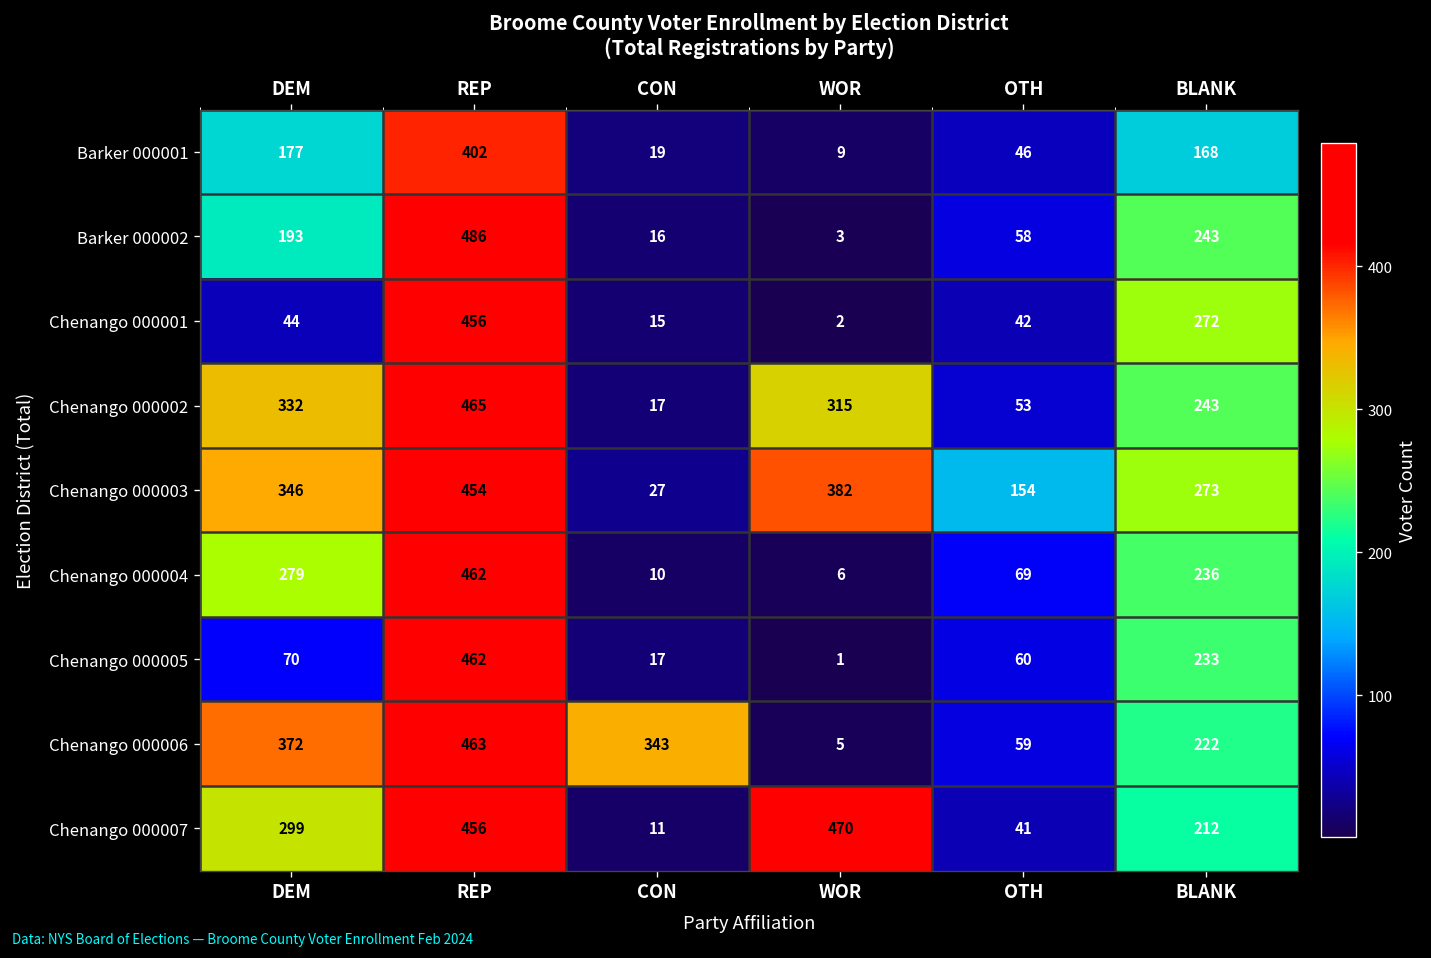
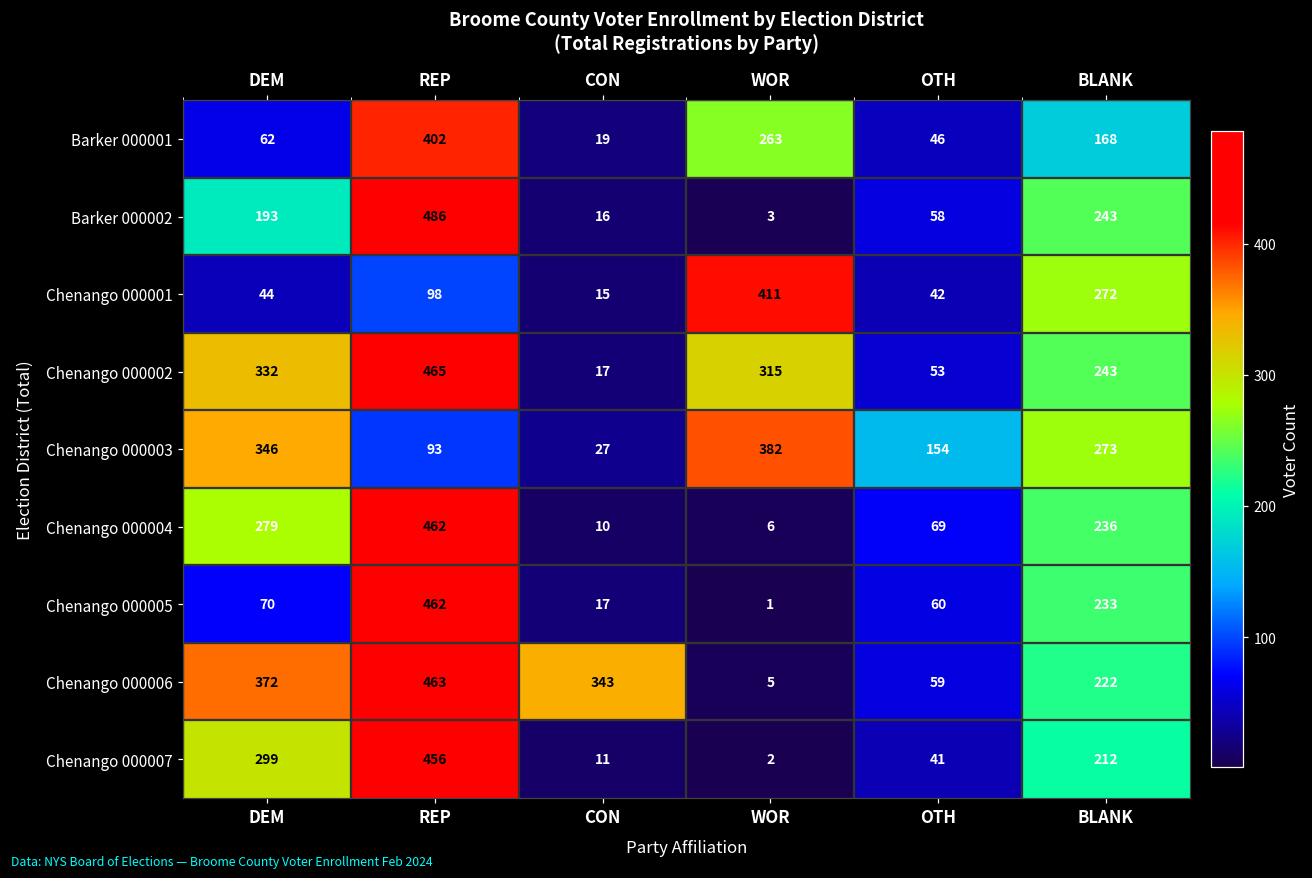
Barker 000001, DEM: 177 -> 62
Barker 000001, WOR: 9 -> 263
Chenango 000001, REP: 456 -> 98
Chenango 000001, WOR: 2 -> 411
Chenango 000003, REP: 454 -> 93
Chenango 000007, WOR: 470 -> 2
